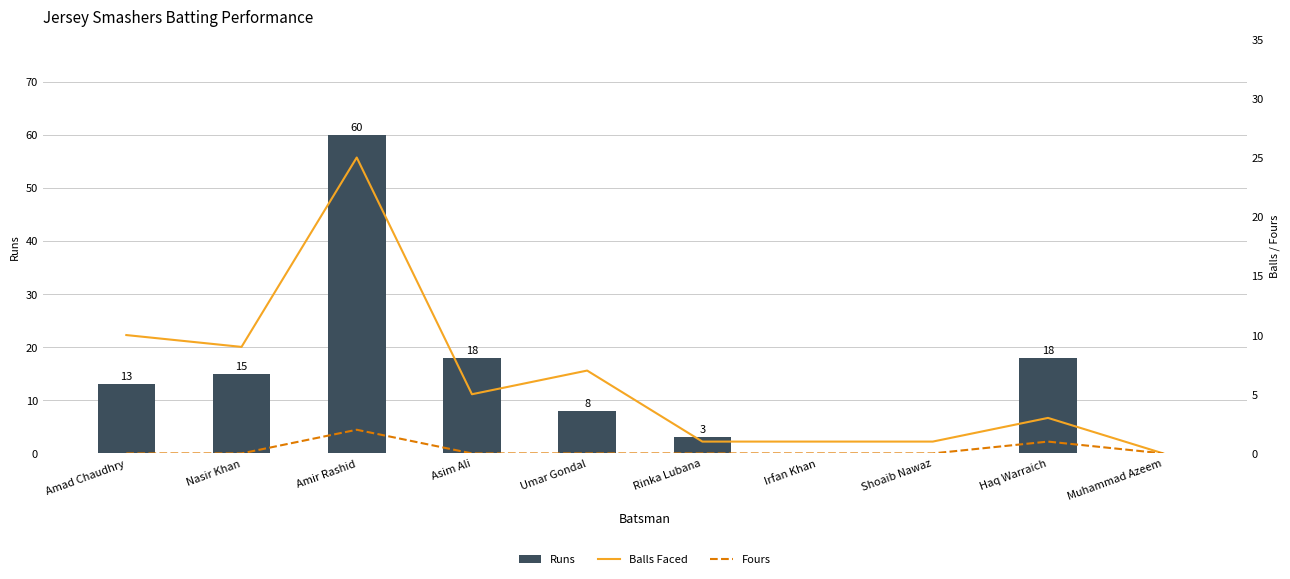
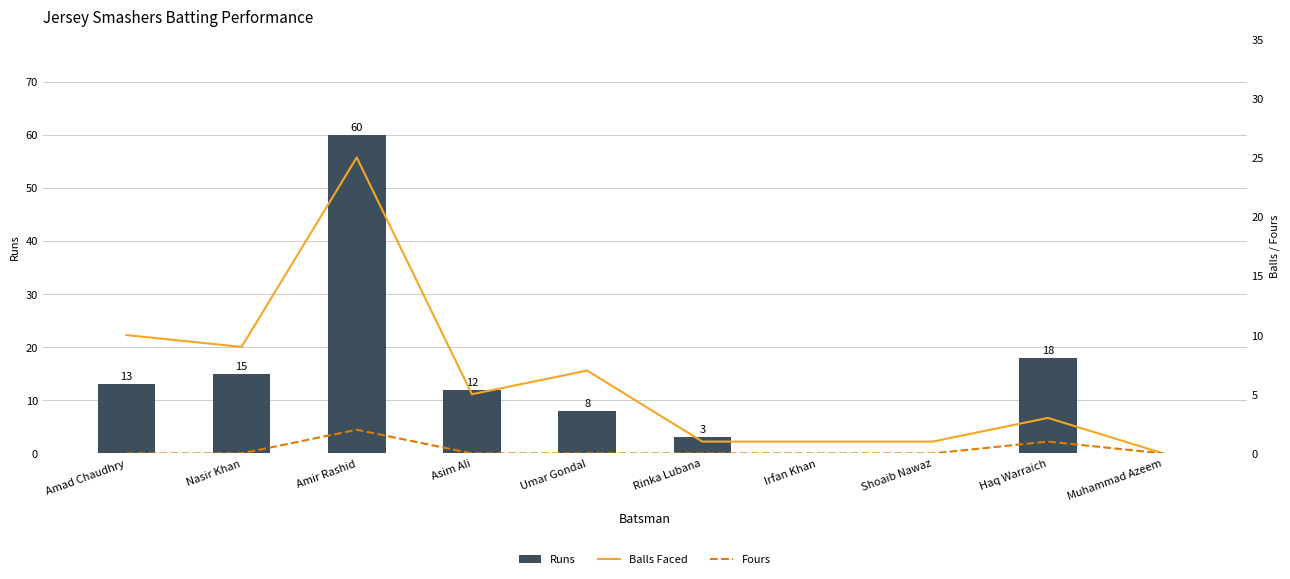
Runs, Asim Ali: 18 -> 12
